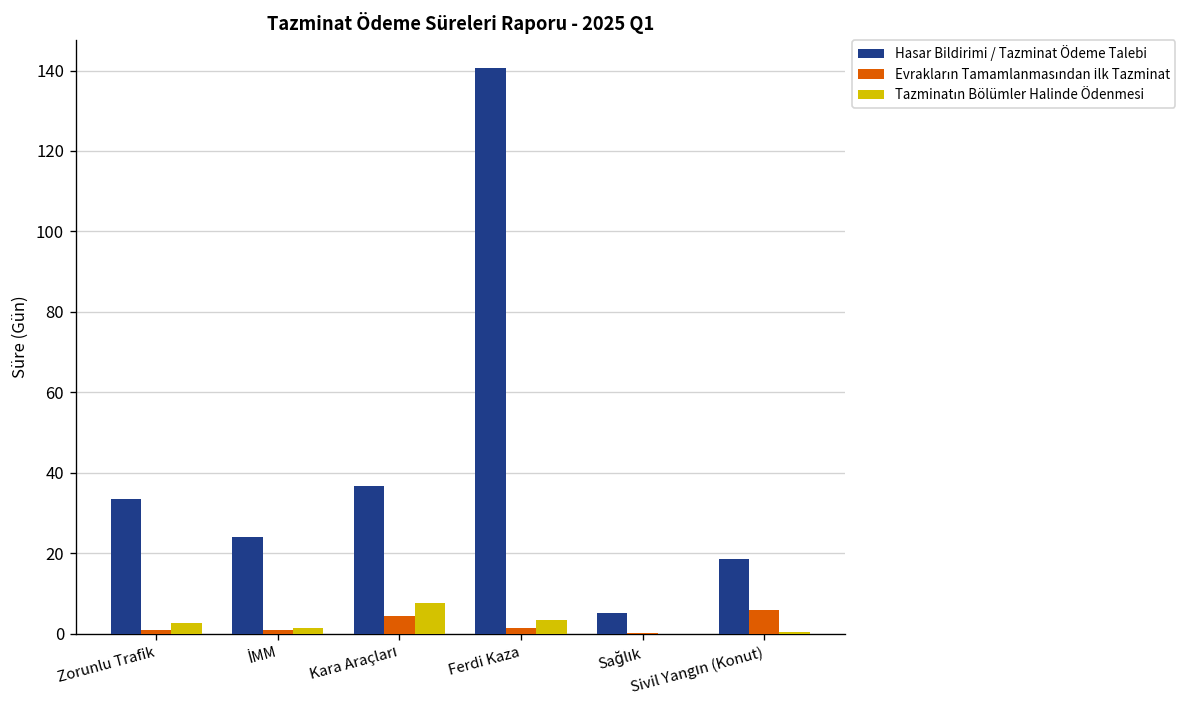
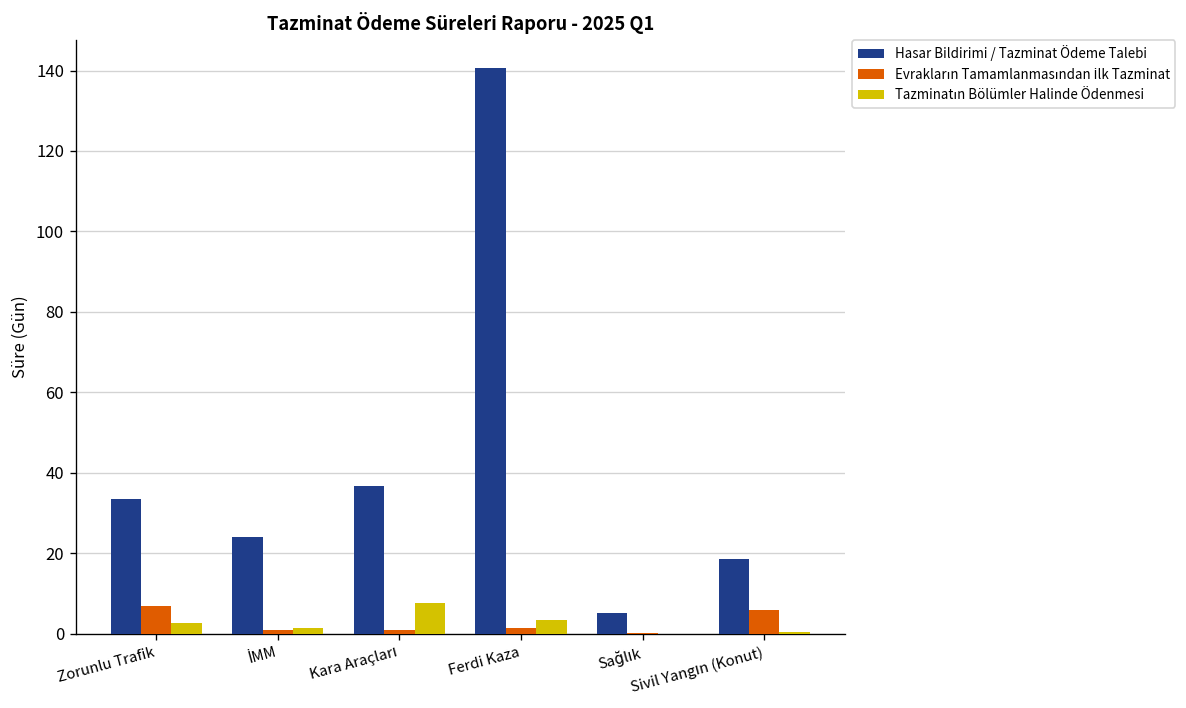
Evrakların Tamamlanmasından İlk Tazminat, Zorunlu Trafik: 1 -> 7
Evrakların Tamamlanmasından İlk Tazminat, Kara Araçları: 4 -> 1
